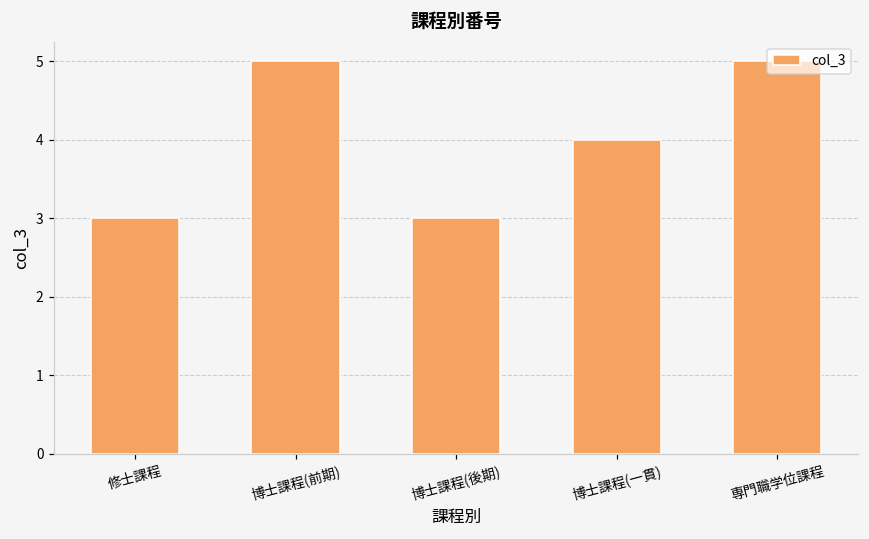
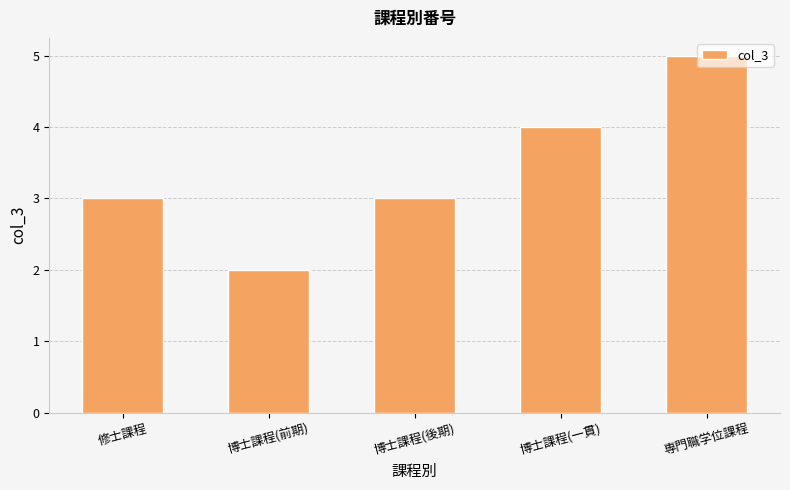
博士課程(前期): 5 -> 2
